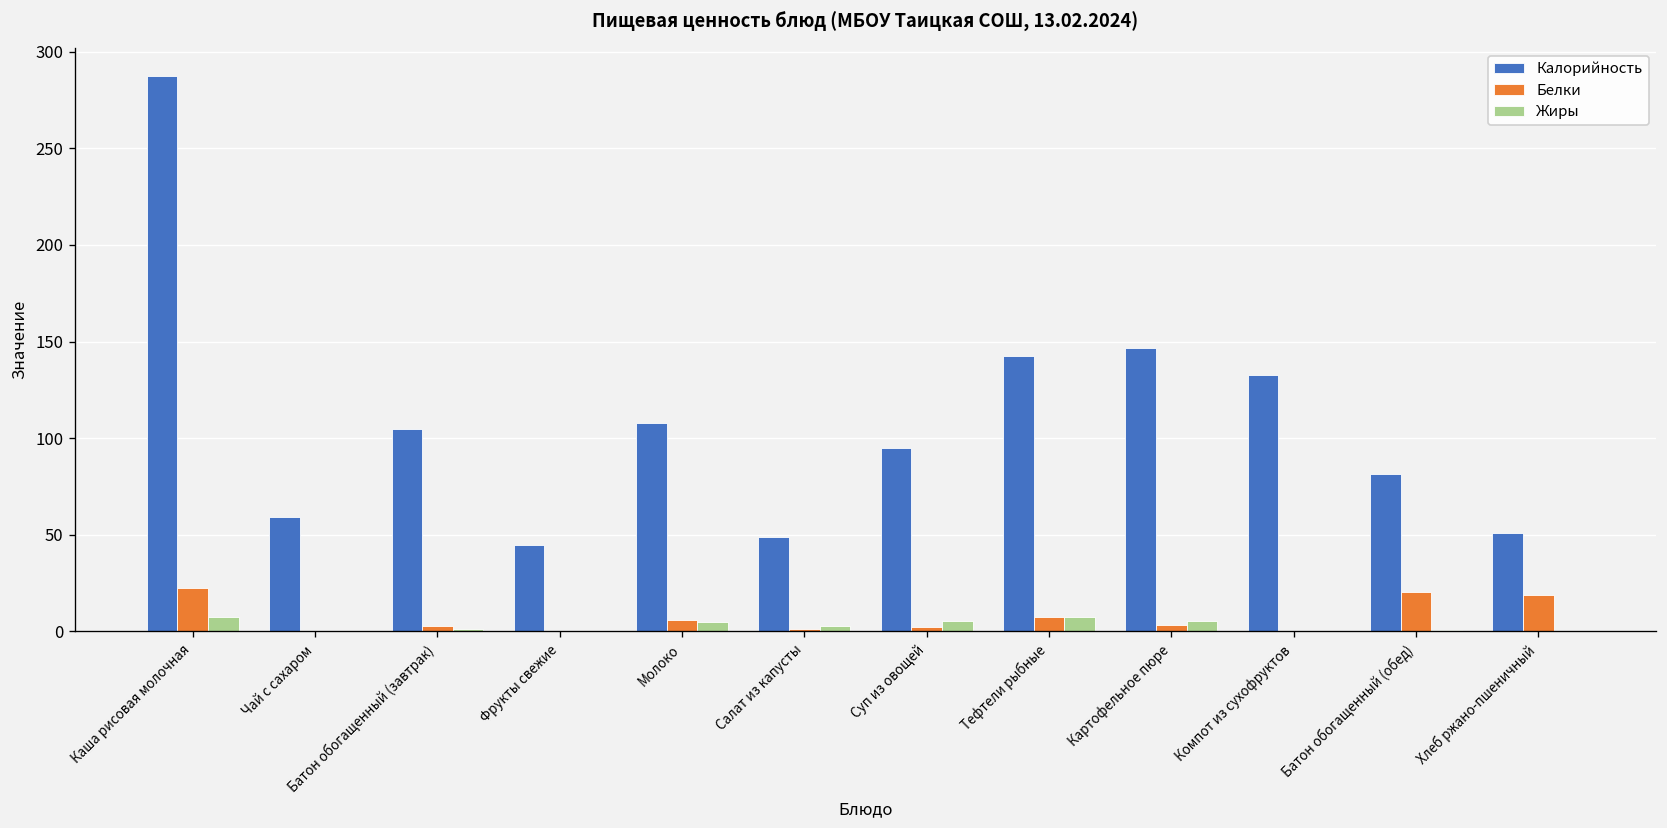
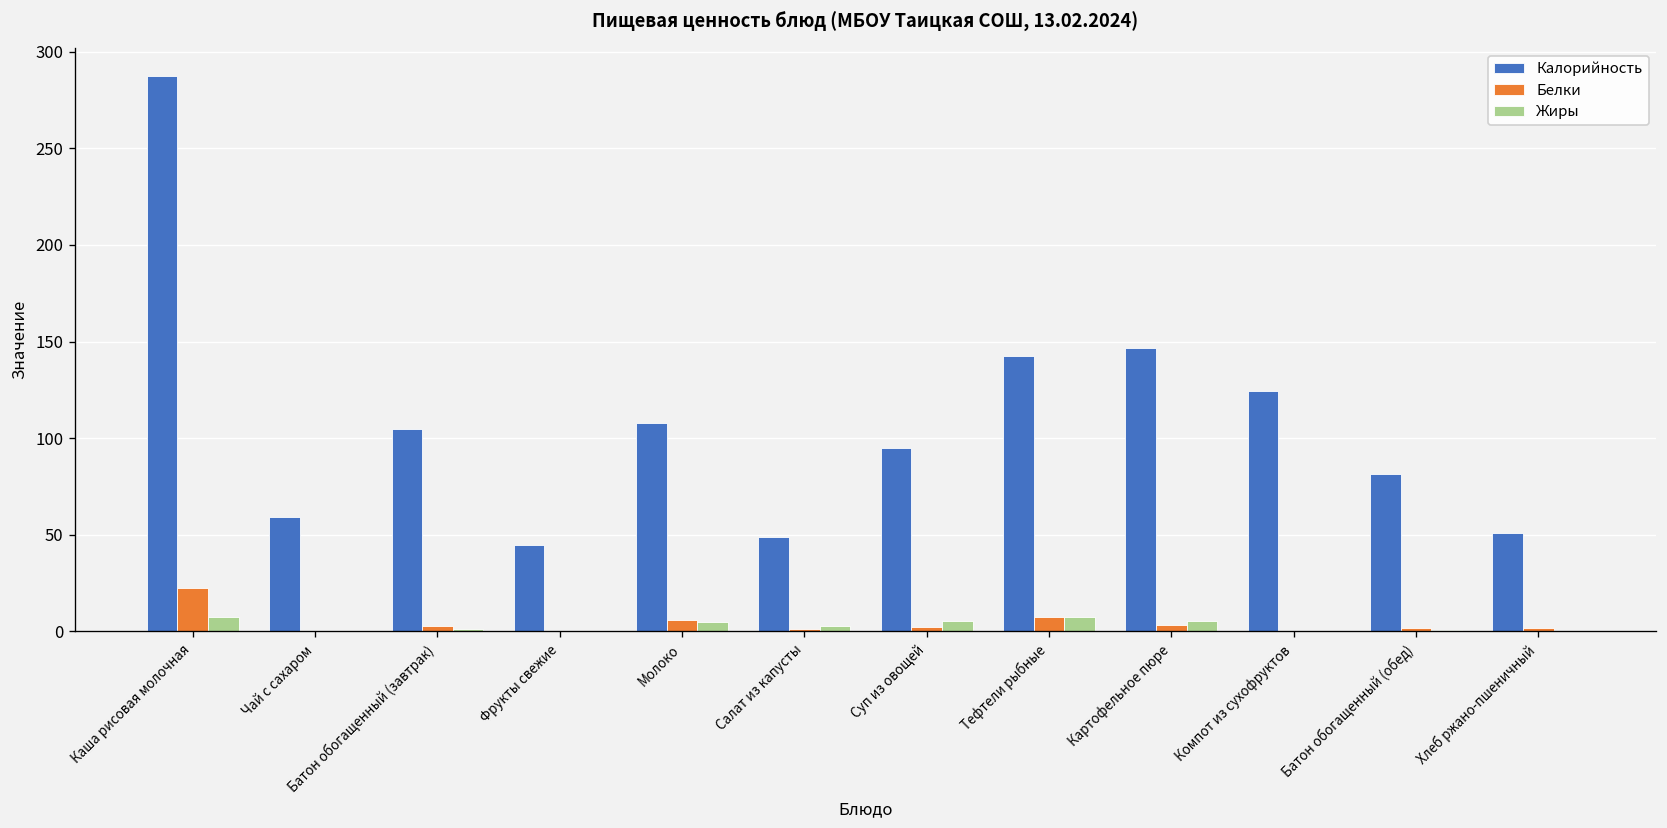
Калорийность, Компот из сухофруктов: 133 -> 125
Белки, Батон обогащенный (обед): 20 -> 2
Белки, Хлеб ржано-пшеничный: 19 -> 2
